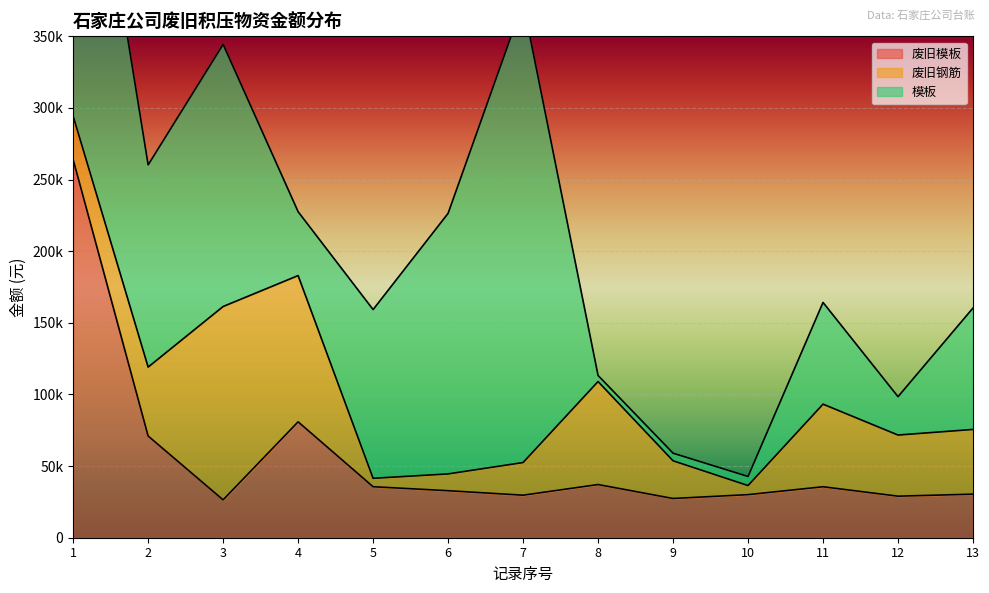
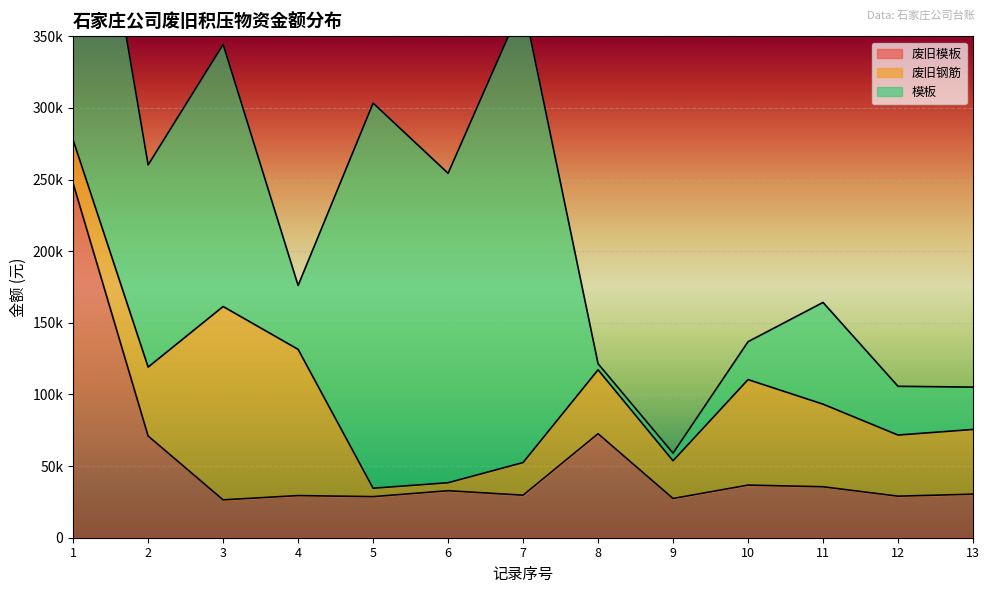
废旧模板, 1: 264000 -> 247000
废旧模板, 4: 81000 -> 29000
废旧模板, 5: 36000 -> 29000
模板, 5: 118000 -> 269000
废旧钢筋, 6: 12000 -> 6000
模板, 6: 182000 -> 216000
废旧模板, 8: 37000 -> 73000
废旧钢筋, 8: 72000 -> 45000
废旧模板, 10: 30000 -> 37000
废旧钢筋, 10: 6000 -> 74000
模板, 10: 6000 -> 26000
模板, 12: 27000 -> 34000
模板, 13: 85000 -> 30000
